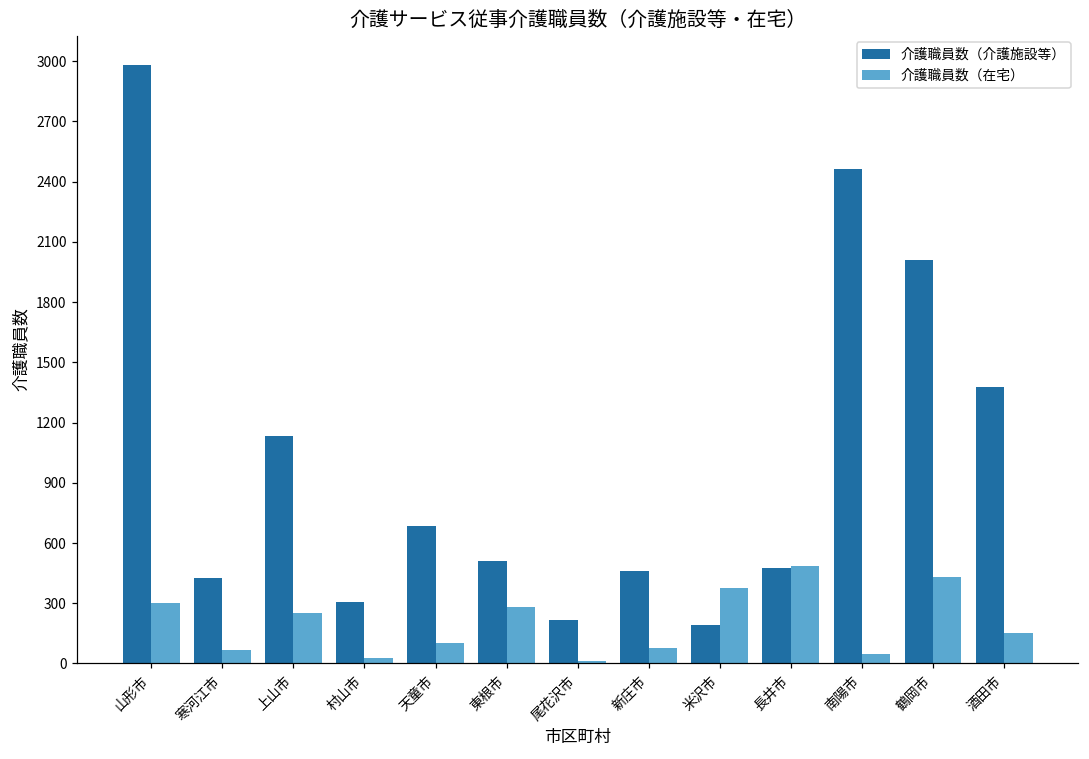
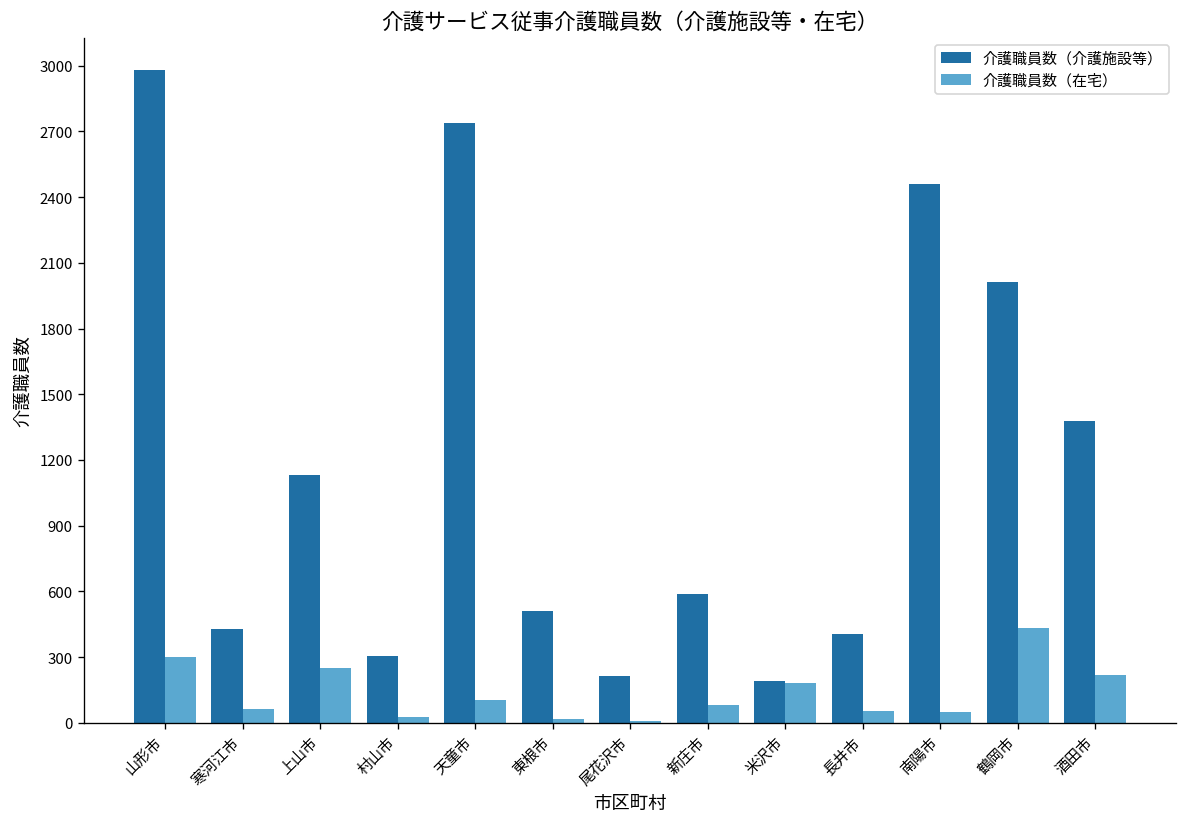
介護職員数（介護施設等）, 天童市: 690 -> 2740
介護職員数（在宅）, 東根市: 280 -> 20
介護職員数（介護施設等）, 新庄市: 460 -> 590
介護職員数（在宅）, 米沢市: 380 -> 180
介護職員数（介護施設等）, 長井市: 480 -> 410
介護職員数（在宅）, 長井市: 490 -> 50
介護職員数（在宅）, 酒田市: 150 -> 220
